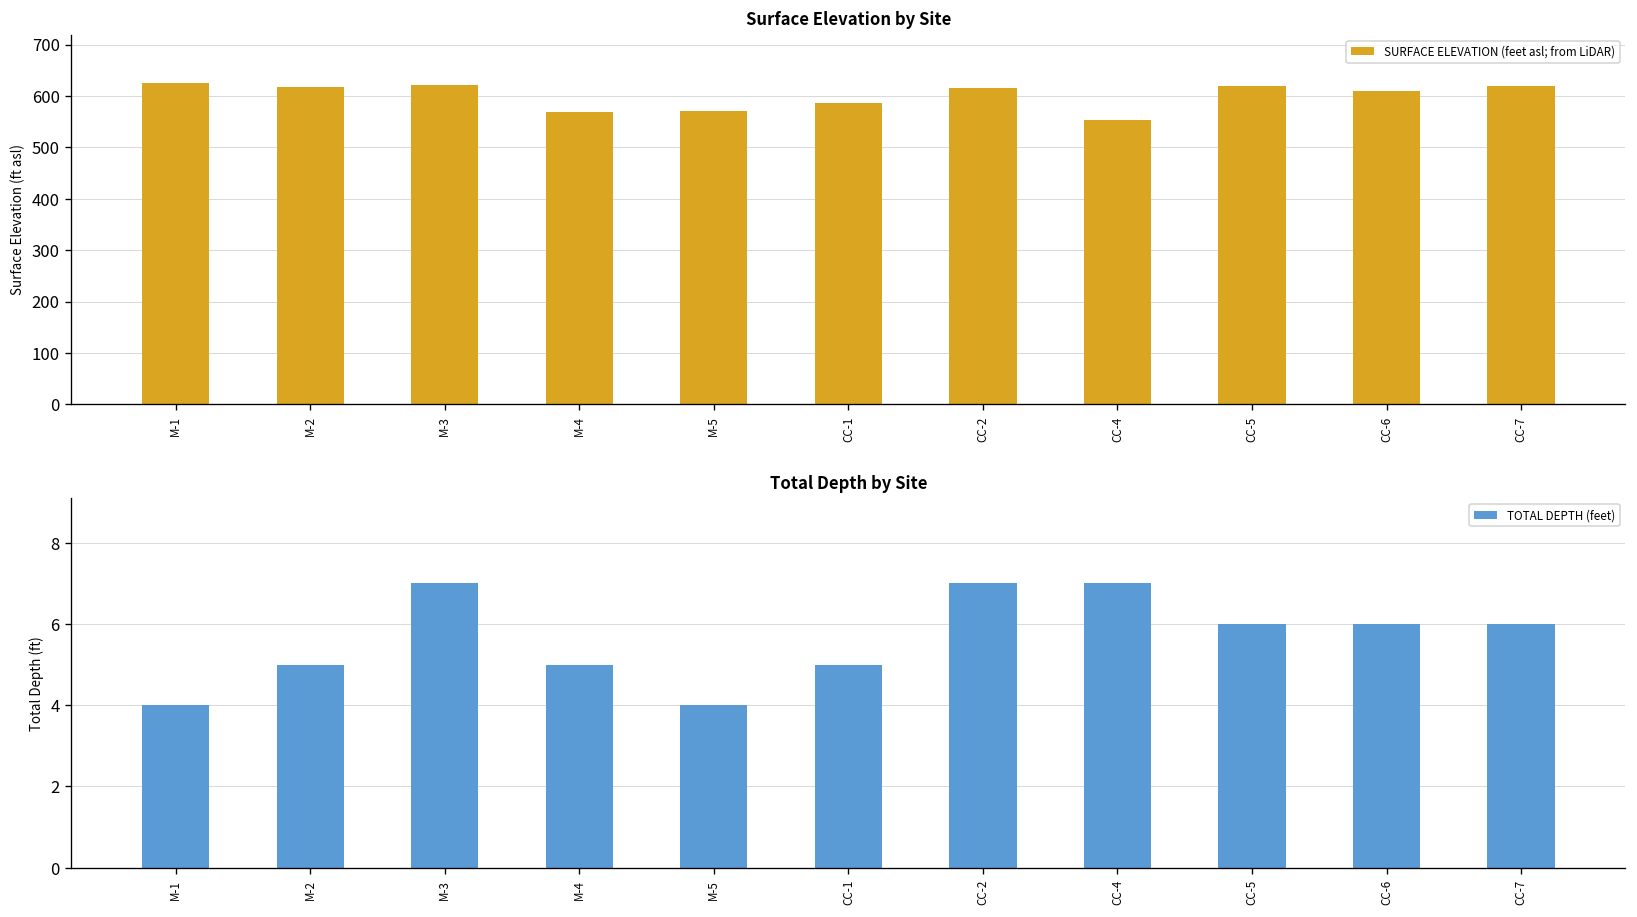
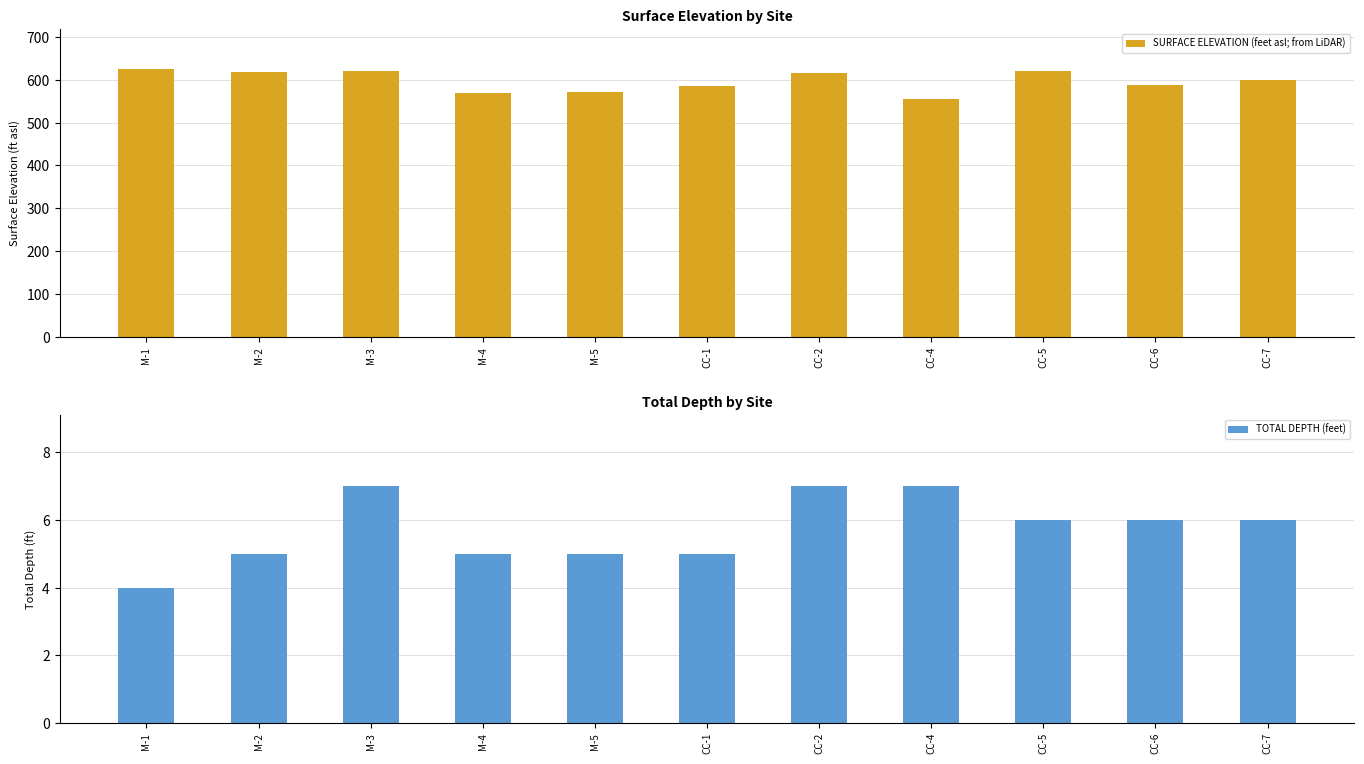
Surface Elevation by Site, CC-6: 610 -> 590
Surface Elevation by Site, CC-7: 620 -> 600
Total Depth by Site, M-5: 4 -> 5
